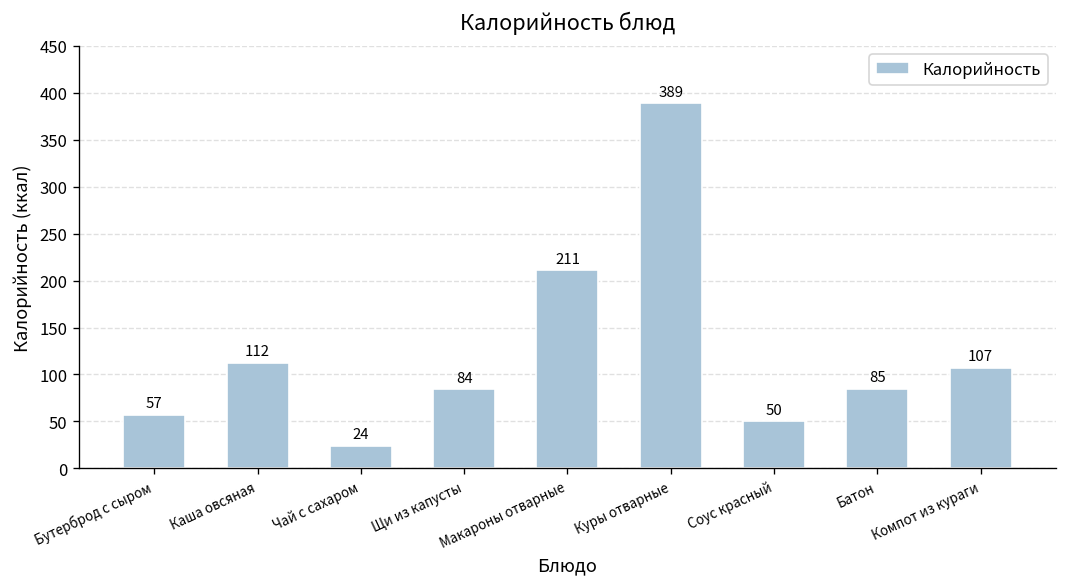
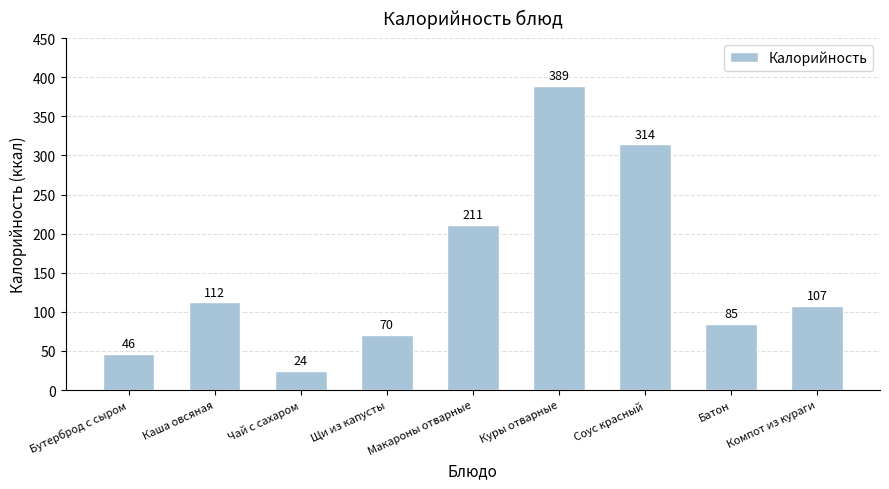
Бутерброд с сыром: 57 -> 46
Щи из капусты: 84 -> 70
Соус красный: 50 -> 314
